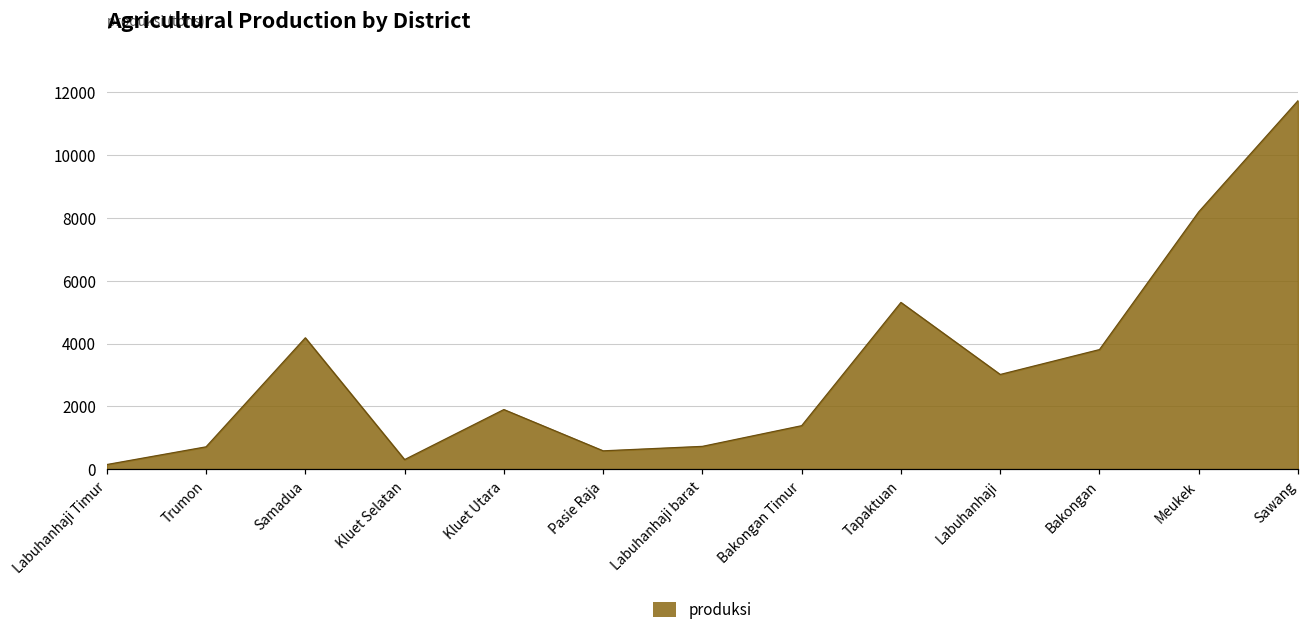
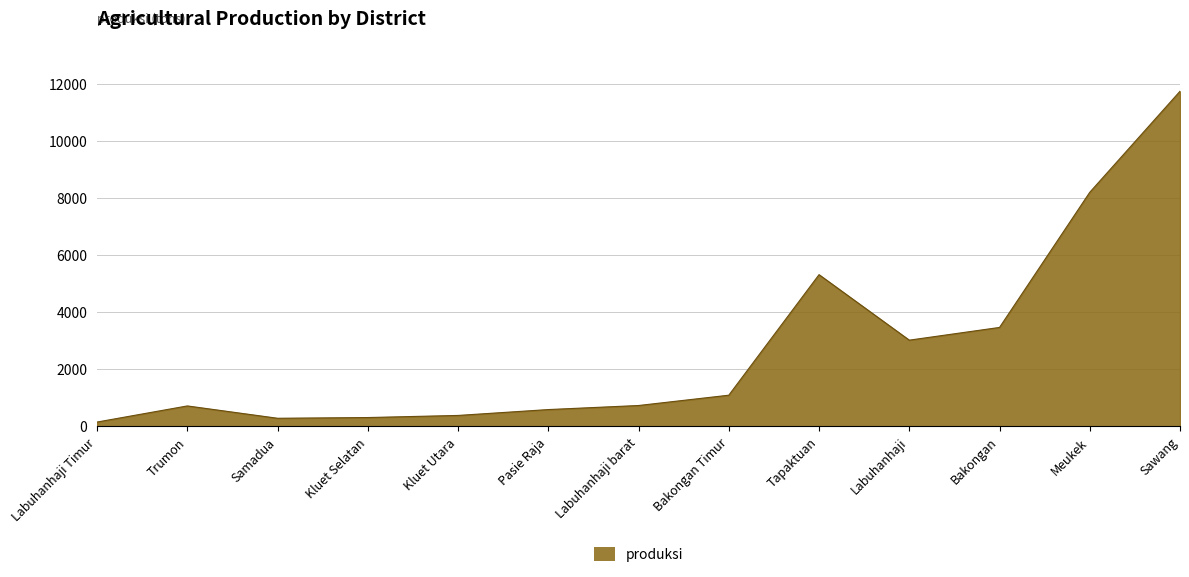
Samadua: 4200 -> 300
Kluet Utara: 1900 -> 400
Bakongan Timur: 1400 -> 1100
Bakongan: 3800 -> 3500
